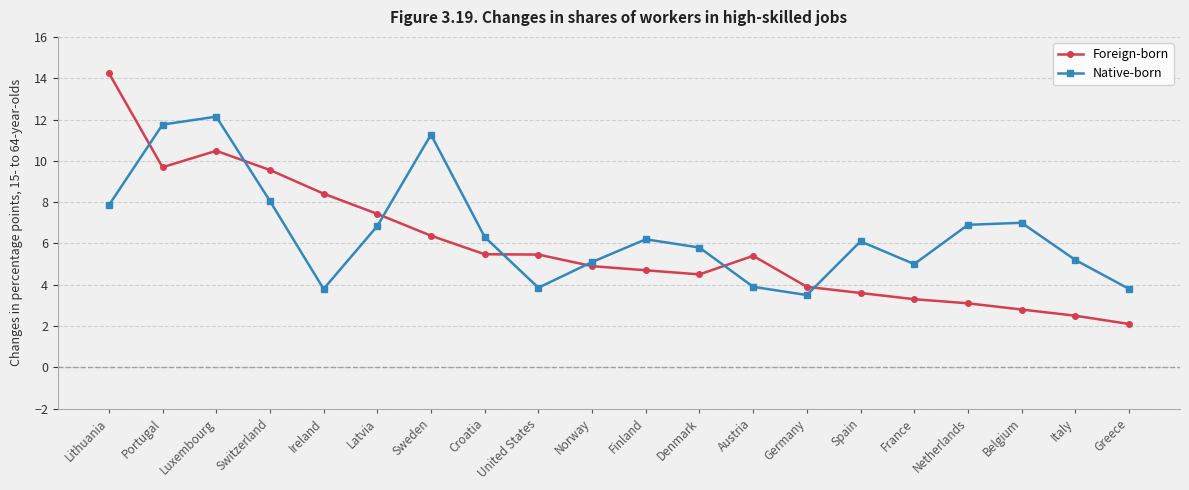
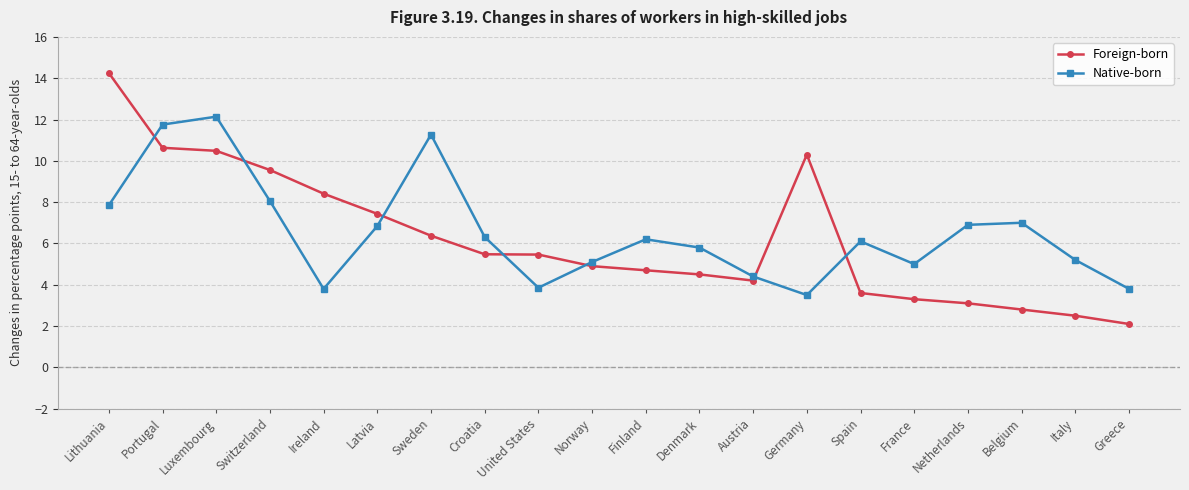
Foreign-born, Portugal: 9.7 -> 10.6
Foreign-born, Austria: 5.4 -> 4.2
Native-born, Austria: 3.9 -> 4.4
Foreign-born, Germany: 3.9 -> 10.3
